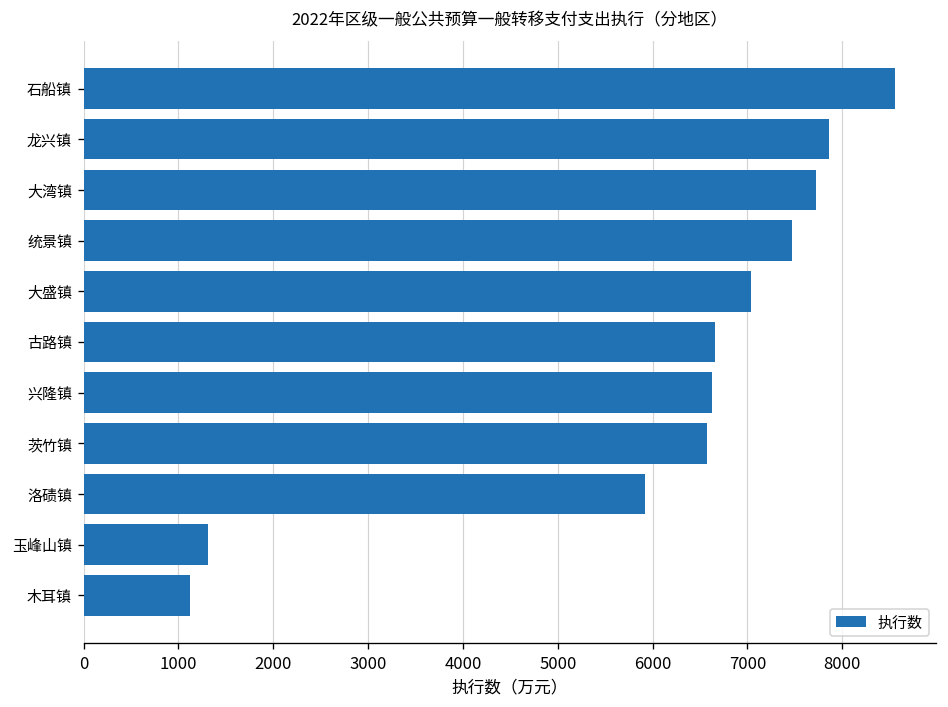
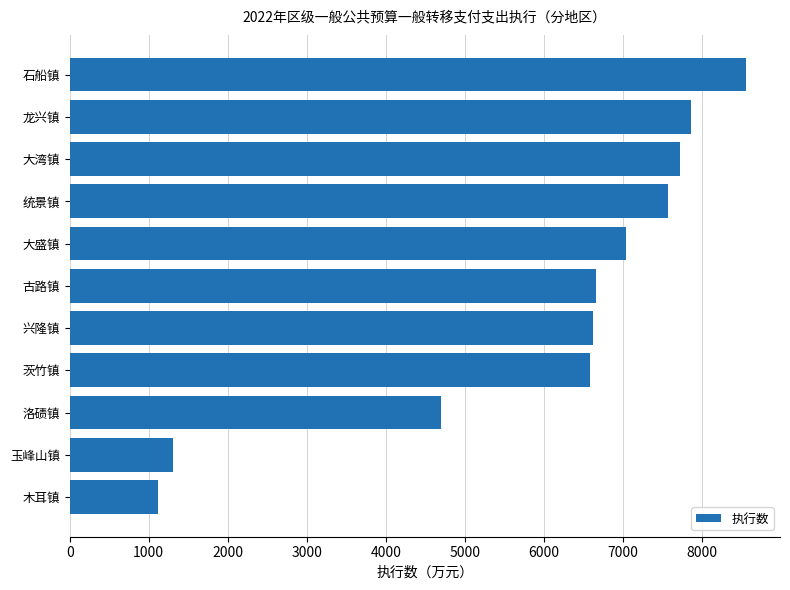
统景镇: 7500 -> 7600
洛碛镇: 5900 -> 4700
